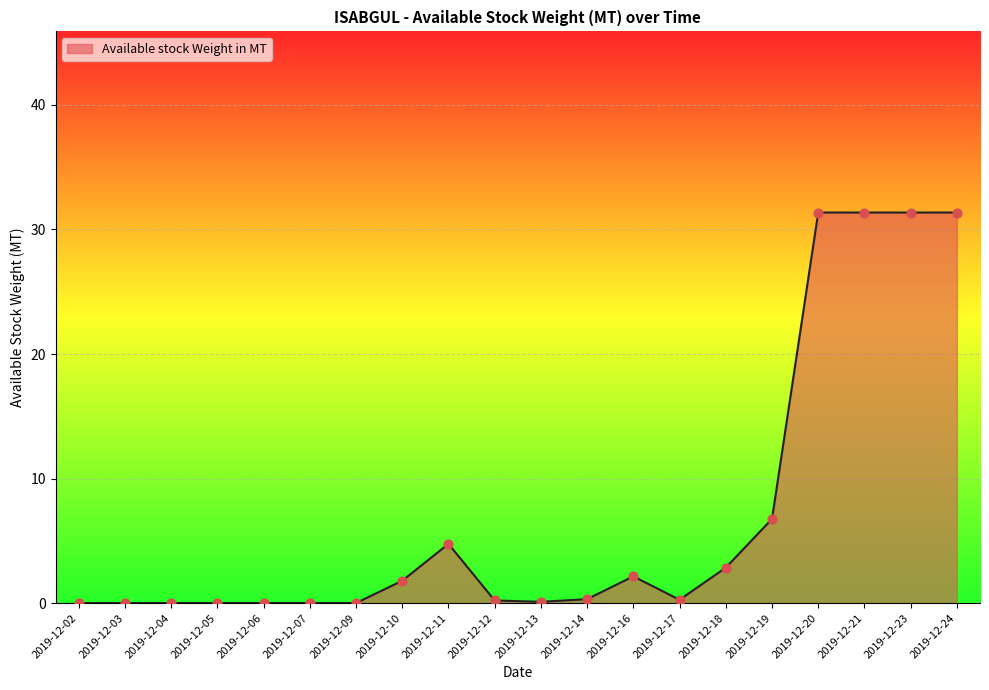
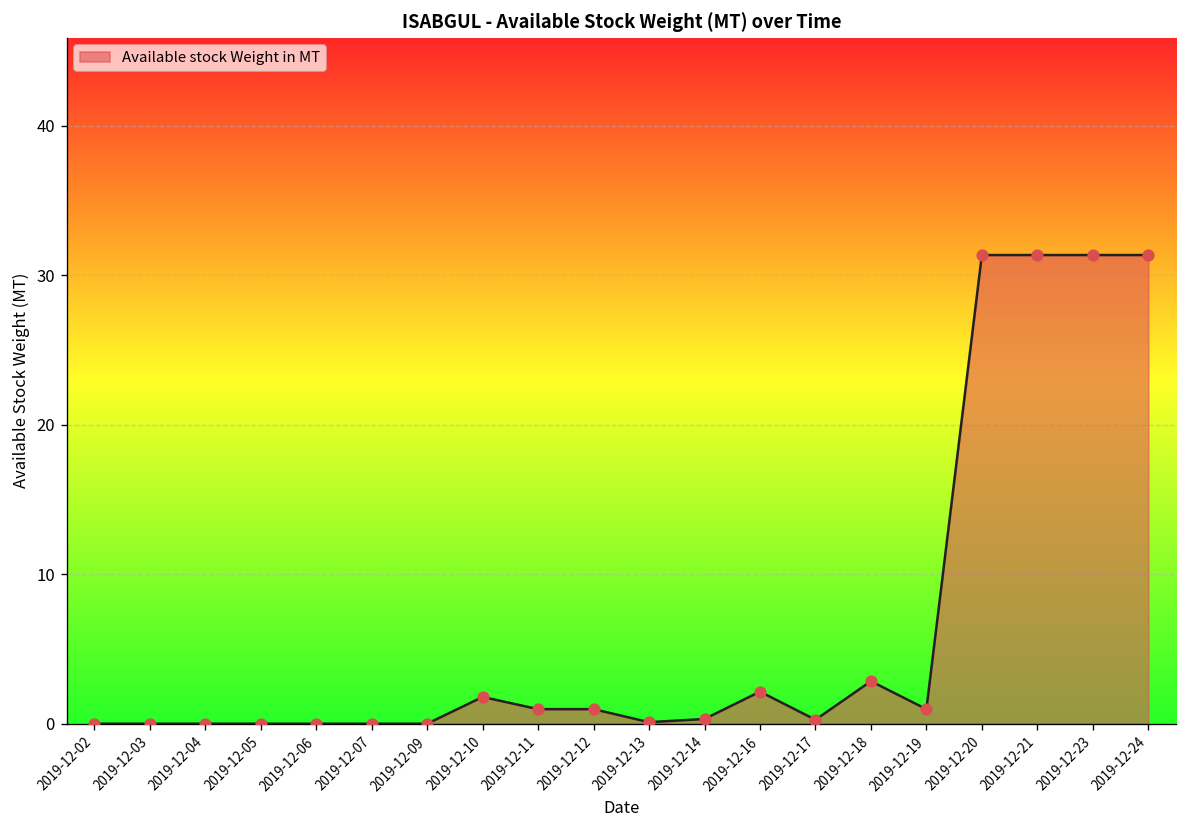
2019-12-11: 4.8 -> 1.0
2019-12-12: 0.2 -> 1.0
2019-12-19: 6.8 -> 1.0
